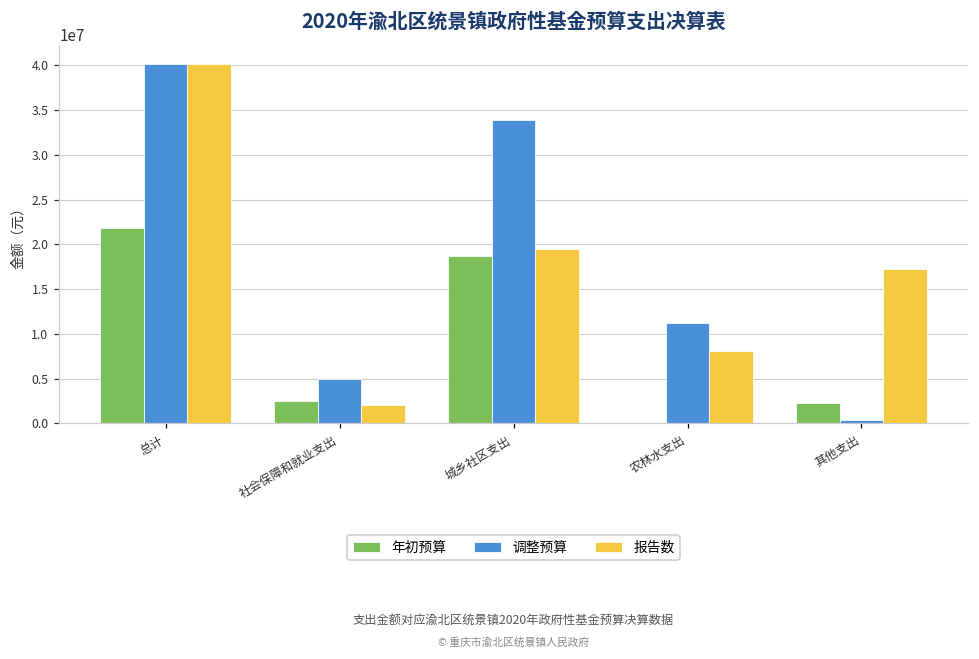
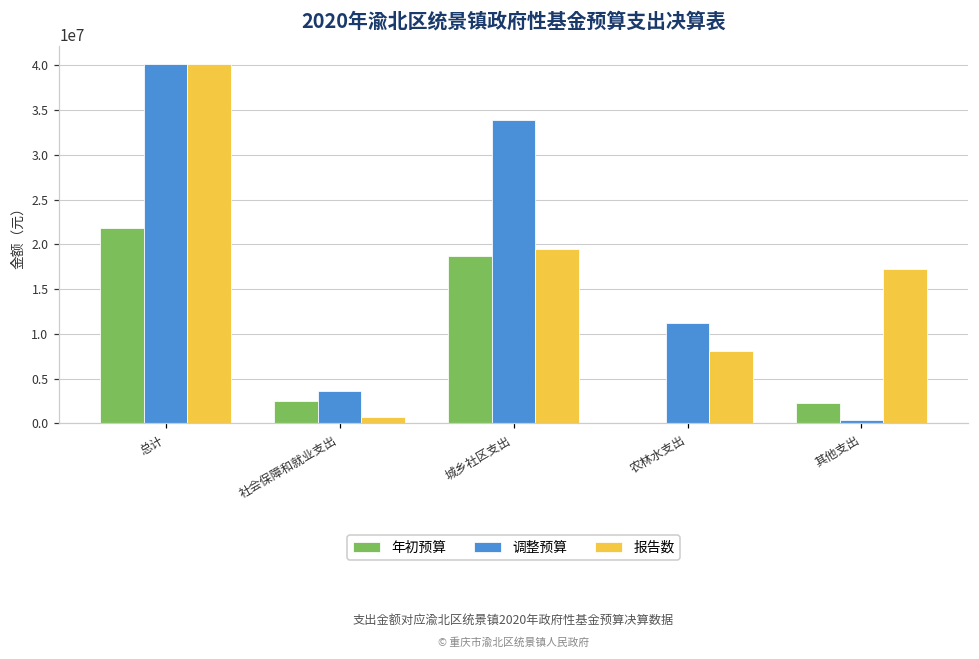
调整预算, 社会保障和就业支出: 5000000 -> 4000000
报告数, 社会保障和就业支出: 2000000 -> 1000000
